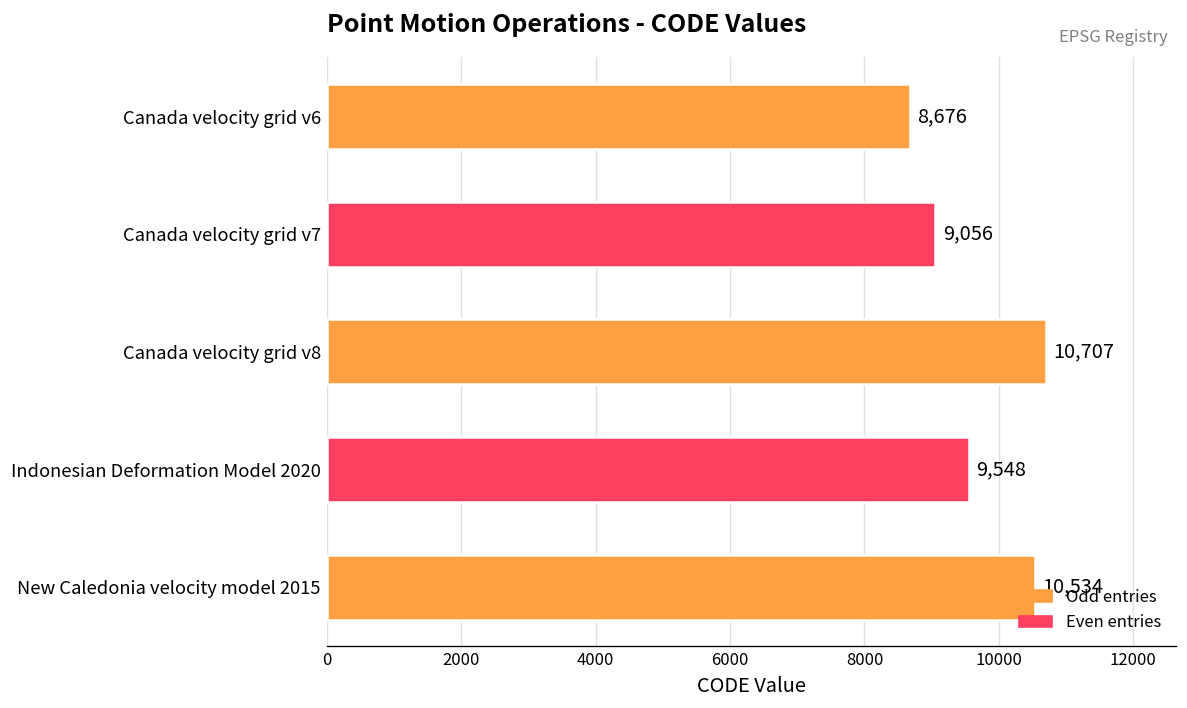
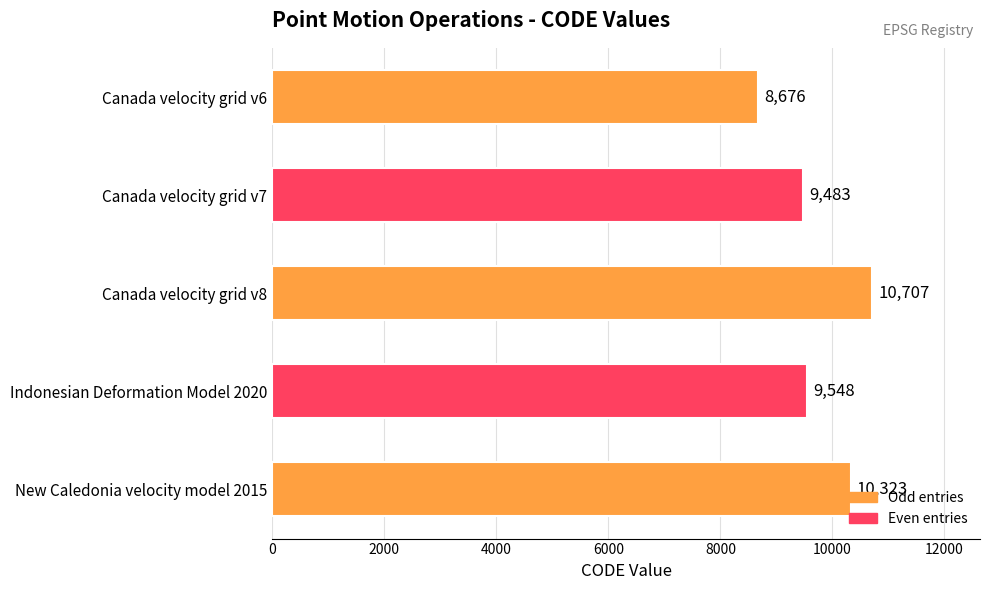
Canada velocity grid v7: 9,056 -> 9,483
New Caledonia velocity model 2015: 10,534 -> 10,323
